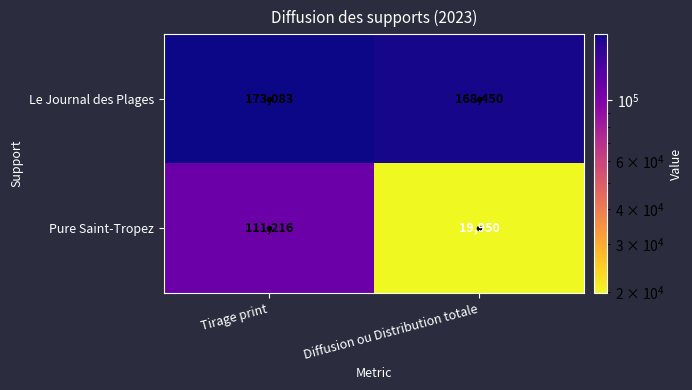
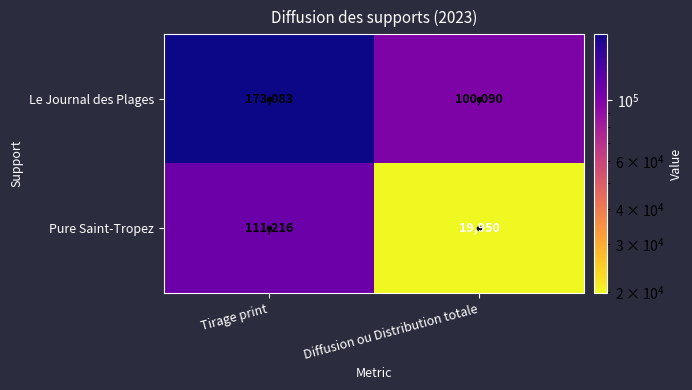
Le Journal des Plages, Diffusion ou Distribution totale: 168,450 -> 100,090
